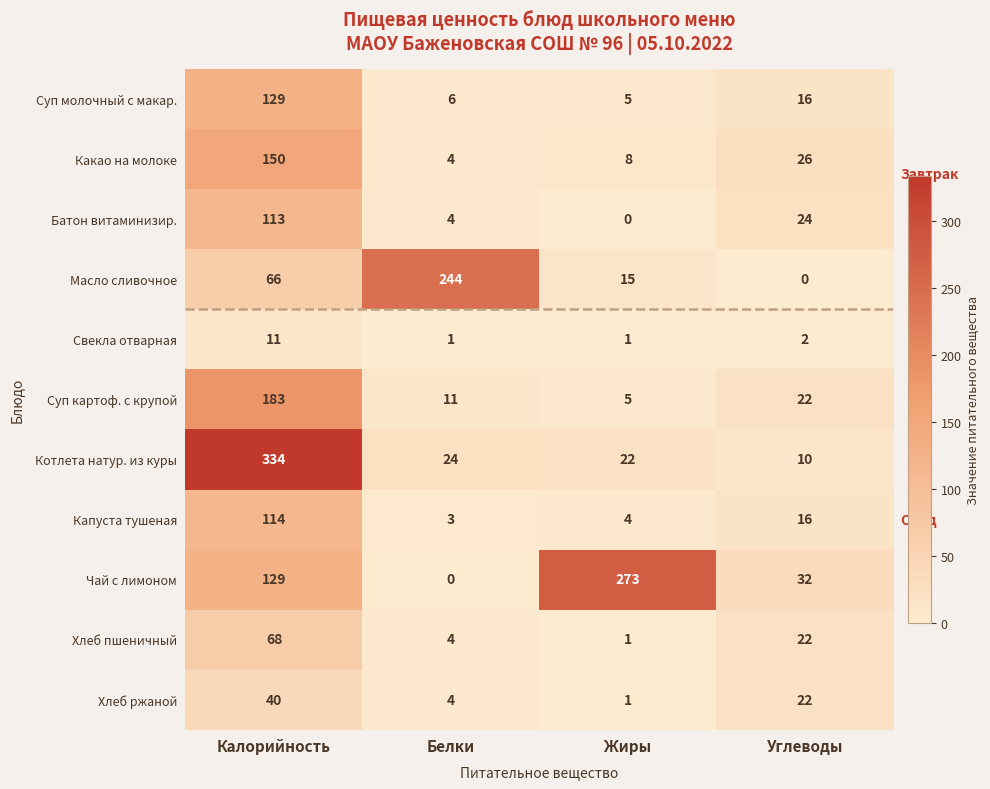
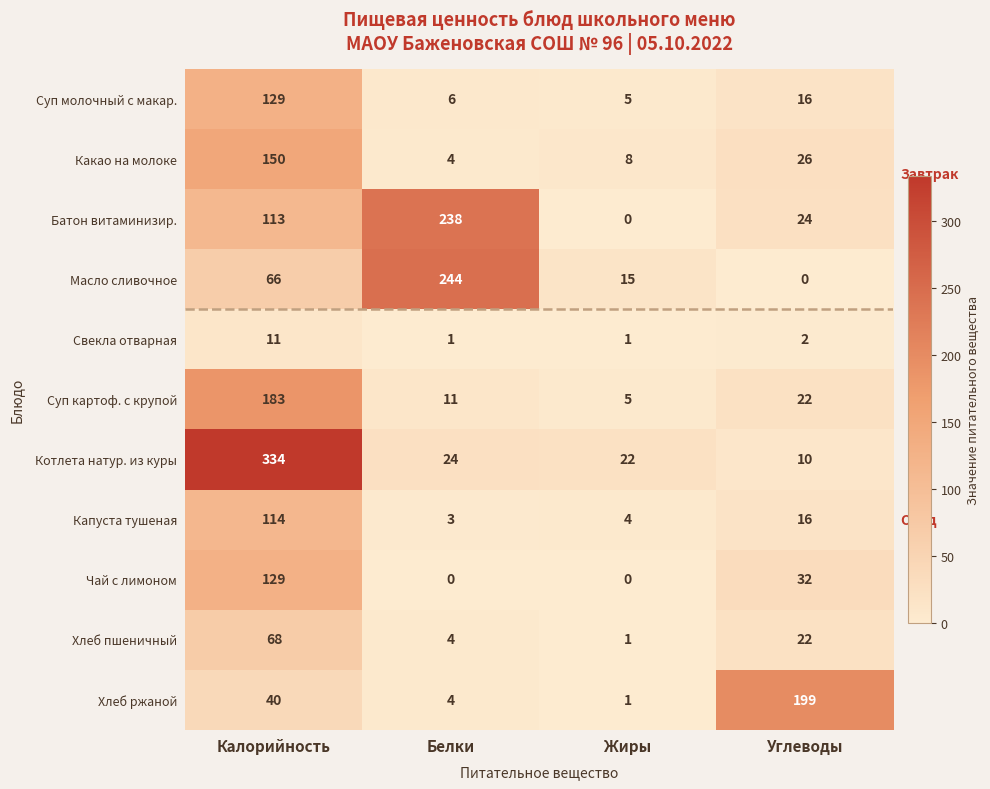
Батон витаминизир., Белки: 4 -> 238
Чай с лимоном, Жиры: 273 -> 0
Хлеб ржаной, Углеводы: 22 -> 199
